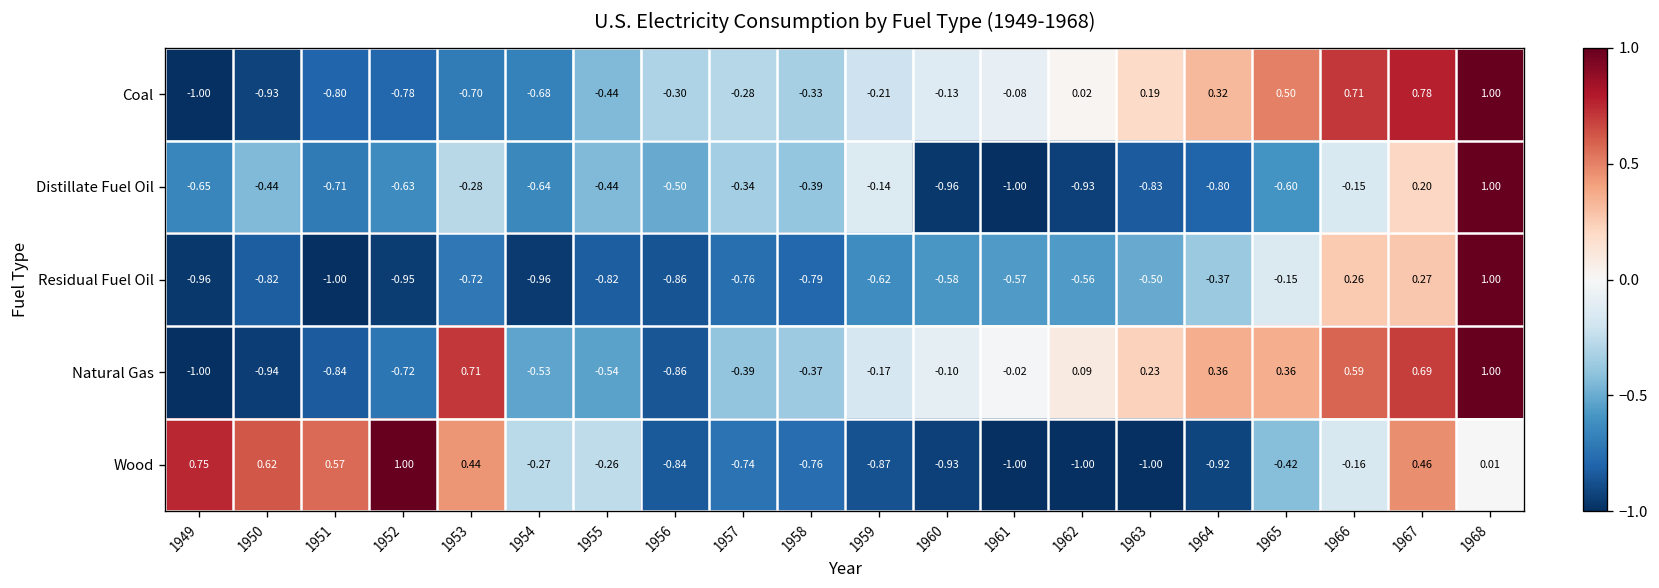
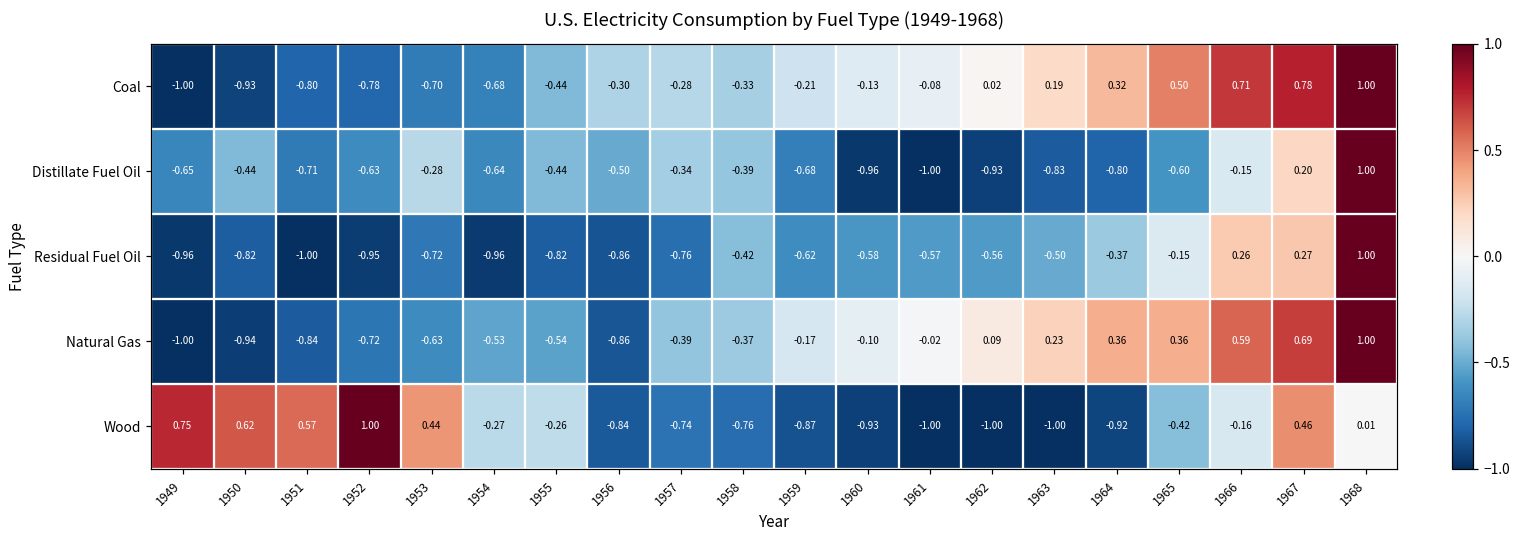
Distillate Fuel Oil, 1959: -0.14 -> -0.68
Residual Fuel Oil, 1958: -0.79 -> -0.42
Natural Gas, 1953: 0.71 -> -0.63
